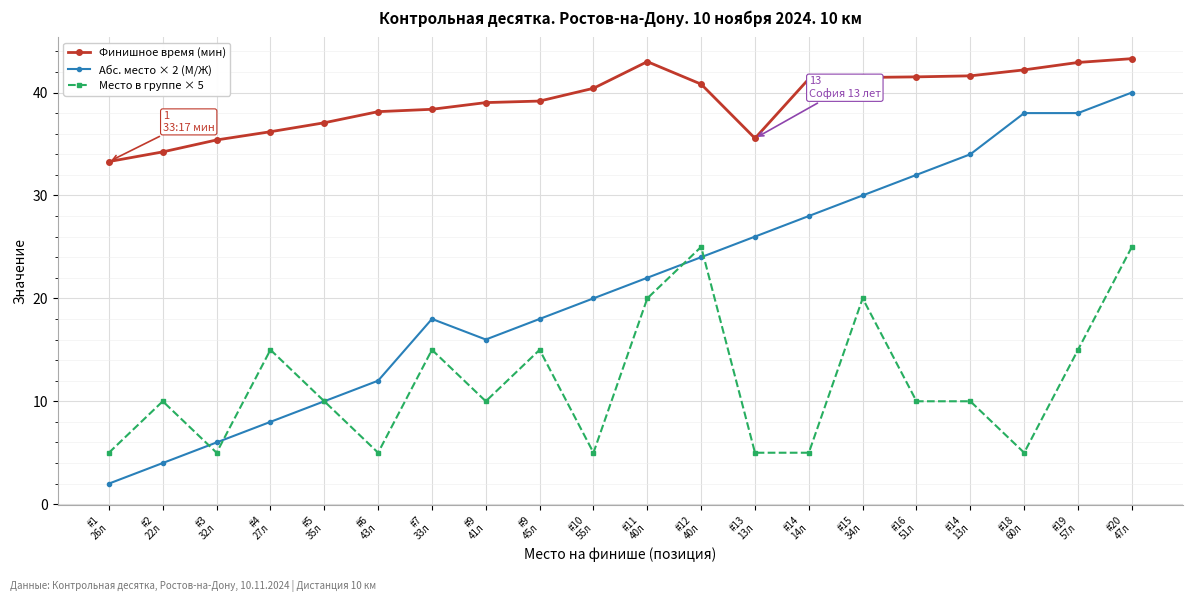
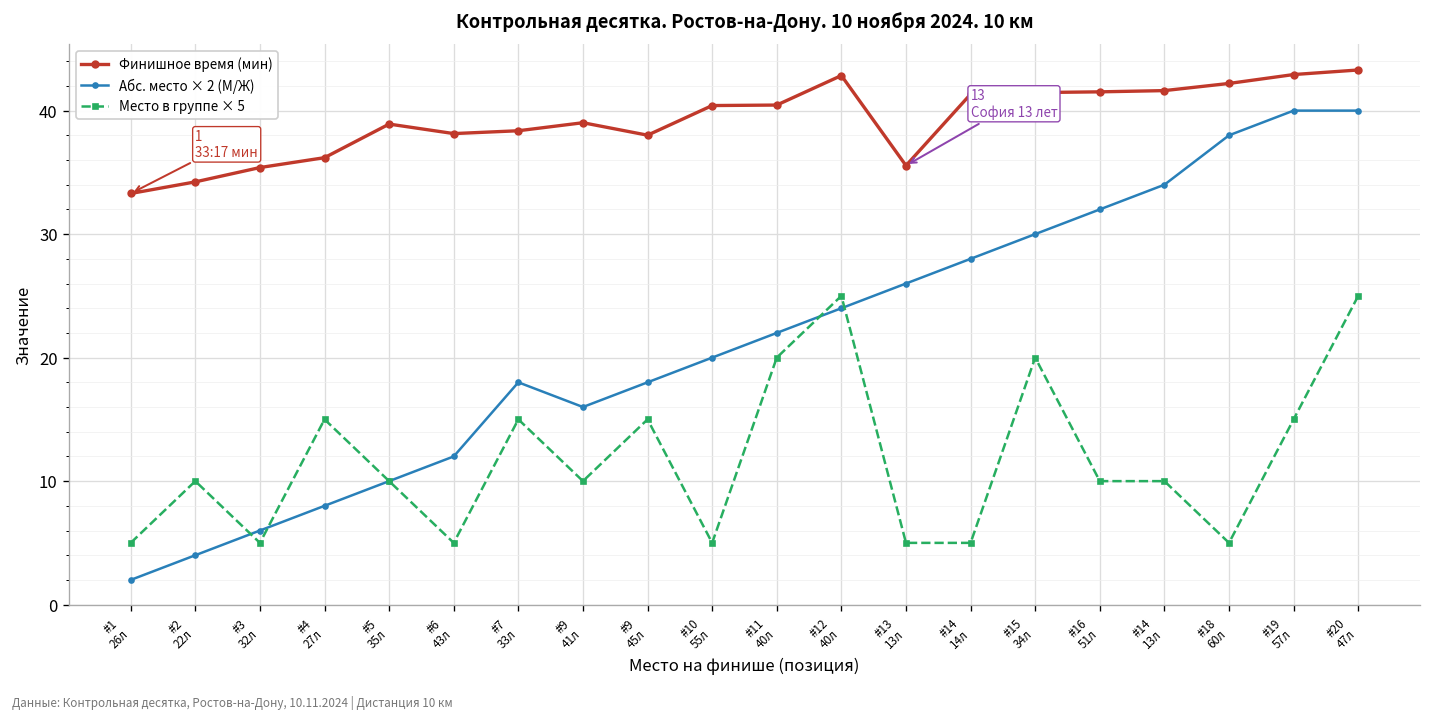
Финишное время (мин), #5 35л: 37.1 -> 38.9
Финишное время (мин), #9 45л: 39.2 -> 38.0
Финишное время (мин), #11 40л: 43.0 -> 40.5
Финишное время (мин), #12 40л: 40.8 -> 42.8
Абс. место × 2 (М/Ж), #19 57л: 38.0 -> 40.0
